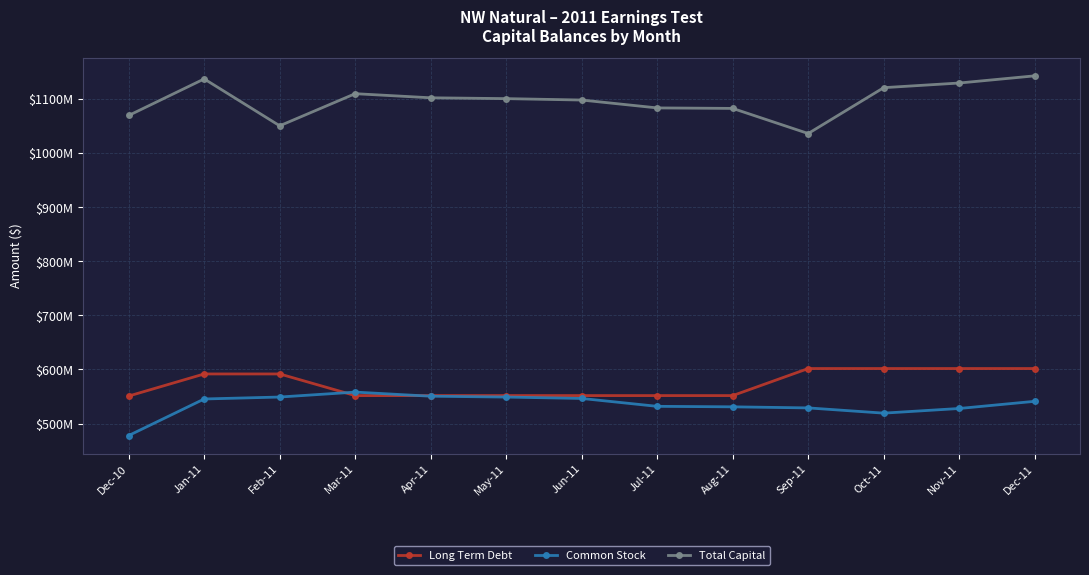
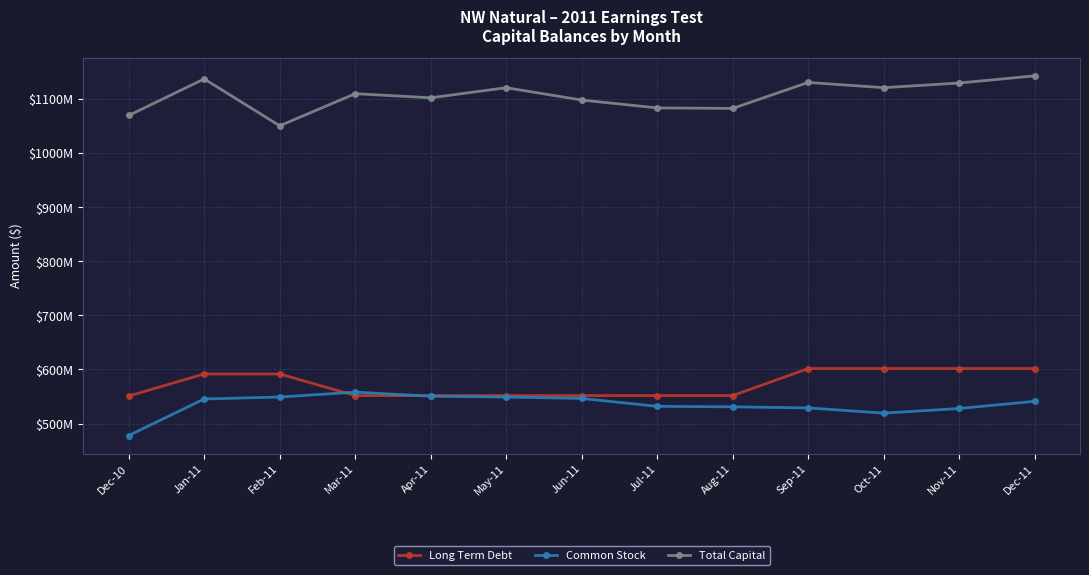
Total Capital, May-11: $1100000000 -> $1120000000
Total Capital, Sep-11: $1040000000 -> $1130000000
